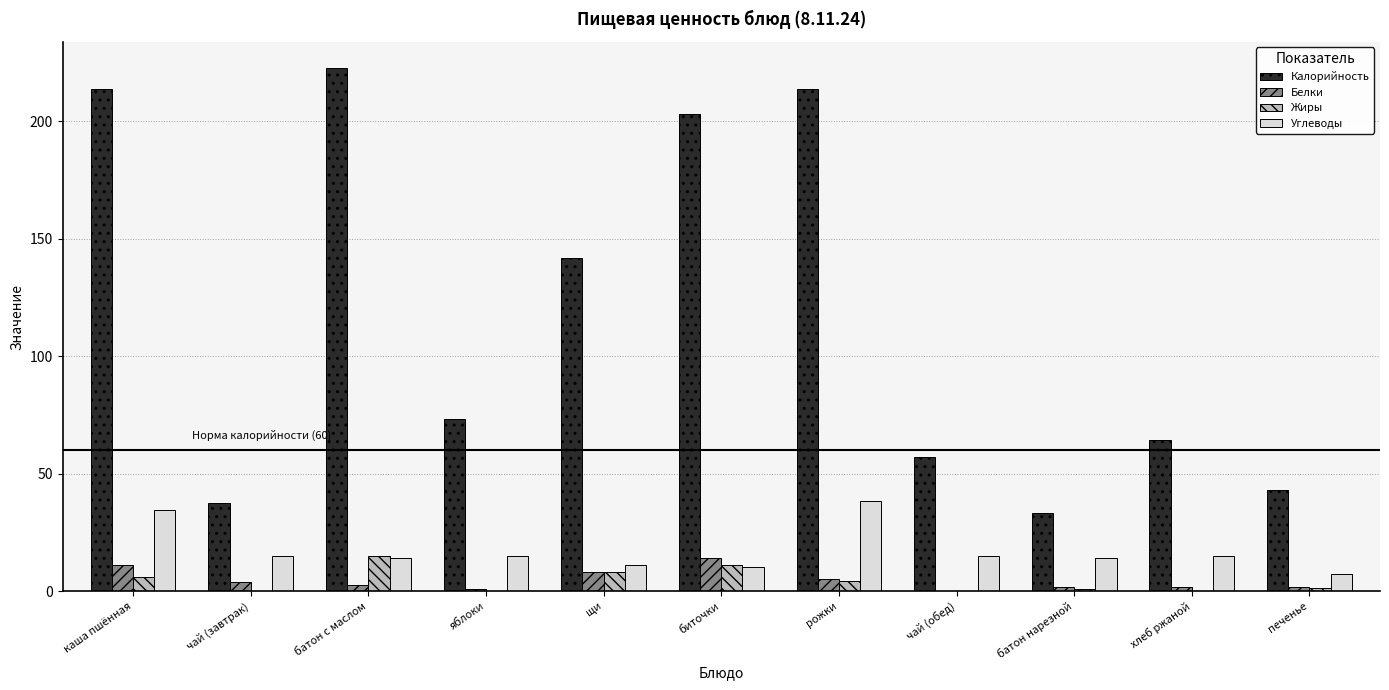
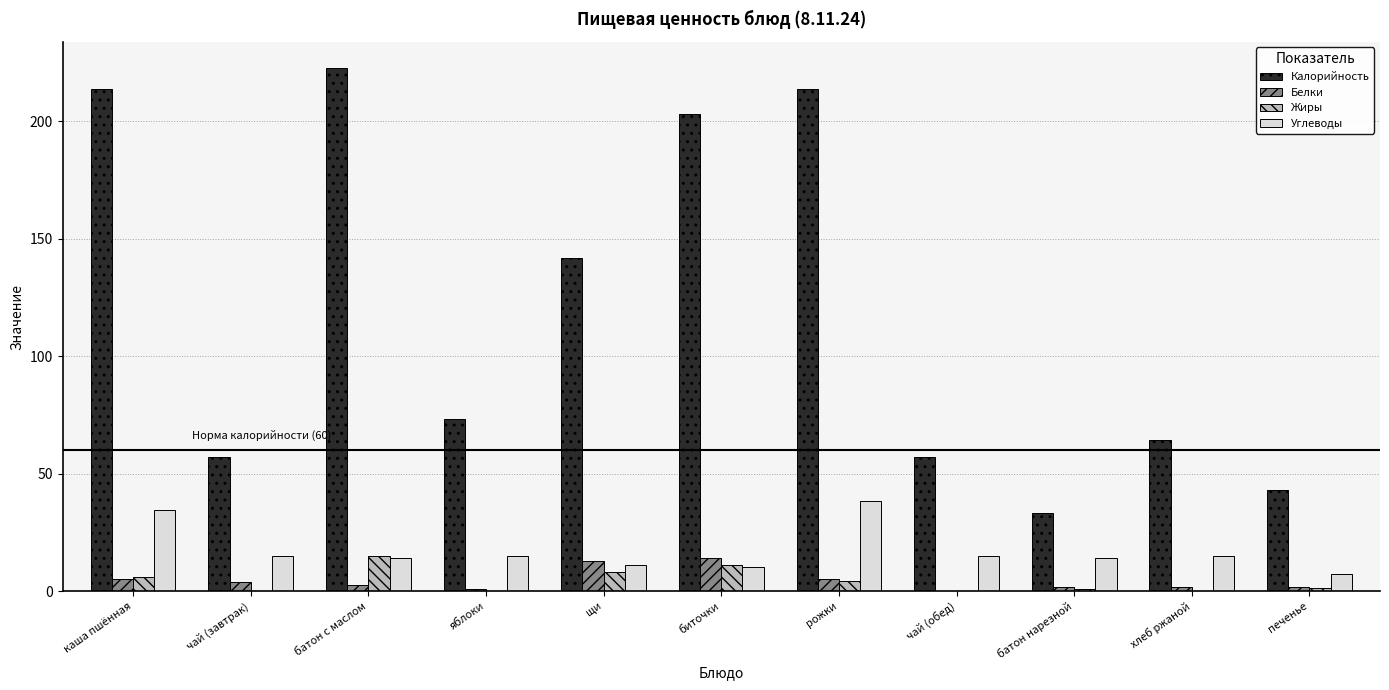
Белки, каша пшённая: 11 -> 5
Калорийность, чай (завтрак): 37 -> 57
Белки, щи: 8 -> 13
